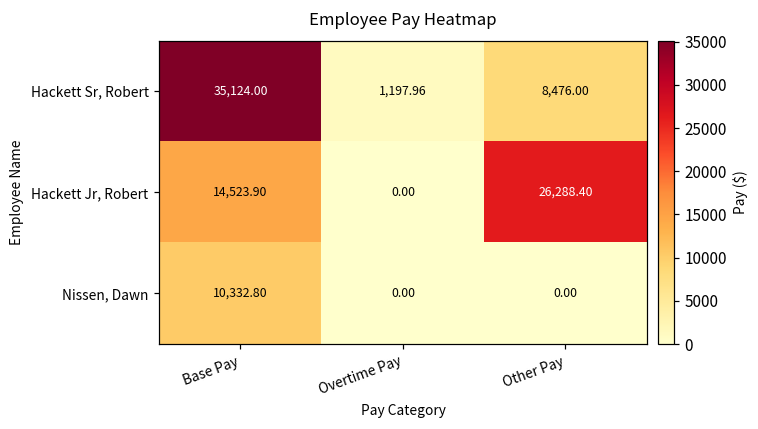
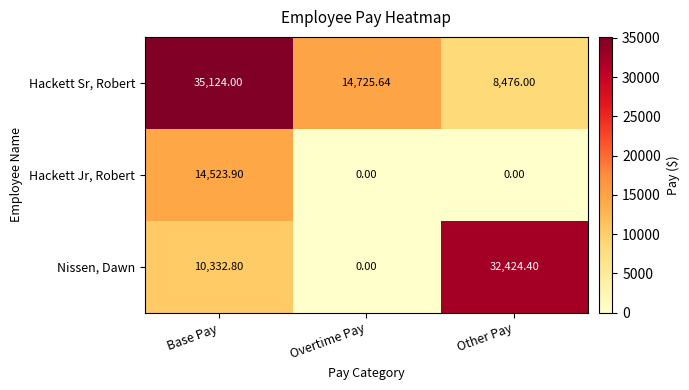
Hackett Sr, Robert, Overtime Pay: 1,197.96 -> 14,725.64
Hackett Jr, Robert, Other Pay: 26,288.40 -> 0.00
Nissen, Dawn, Other Pay: 0.00 -> 32,424.40
